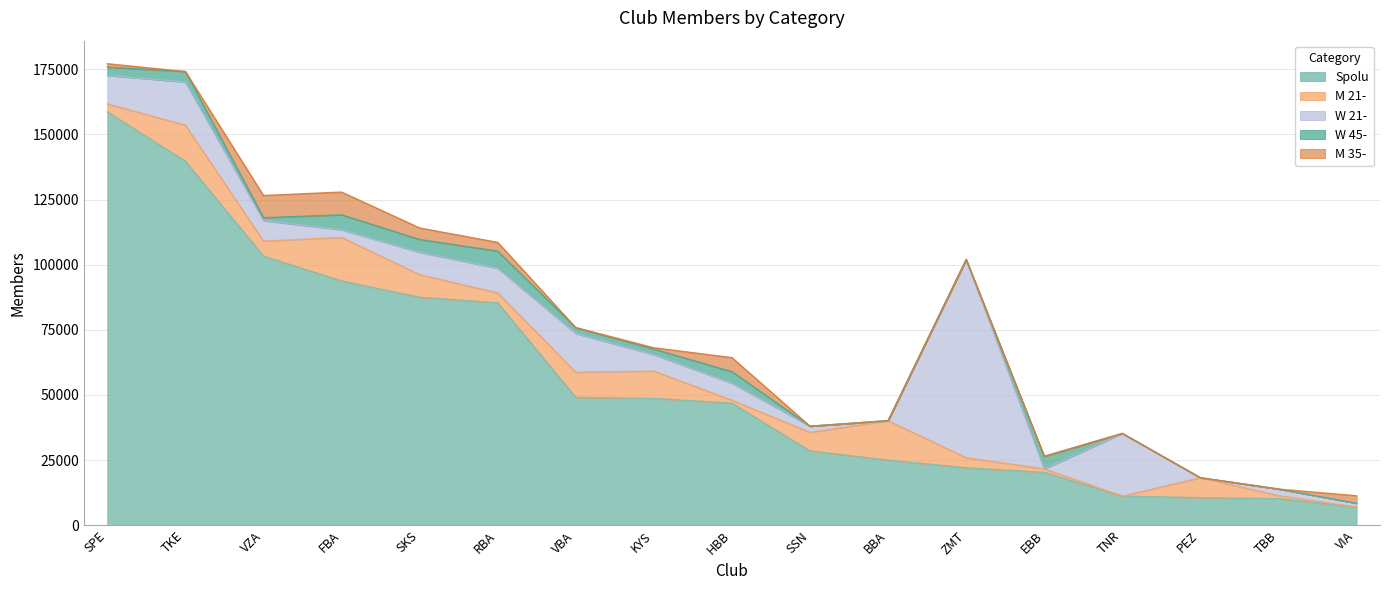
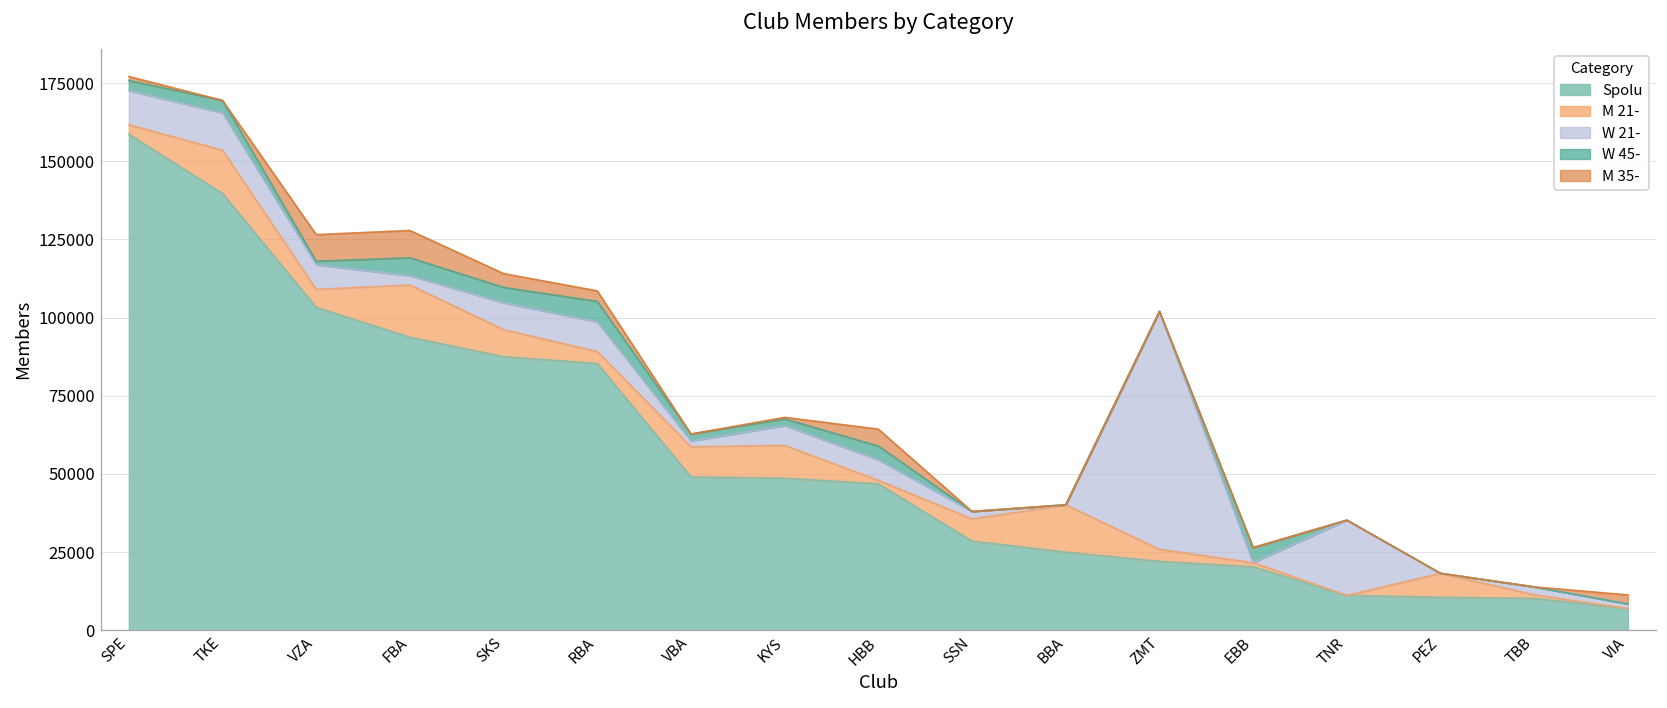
W 21-, TKE: 17000 -> 12000
W 21-, VBA: 15000 -> 2000
